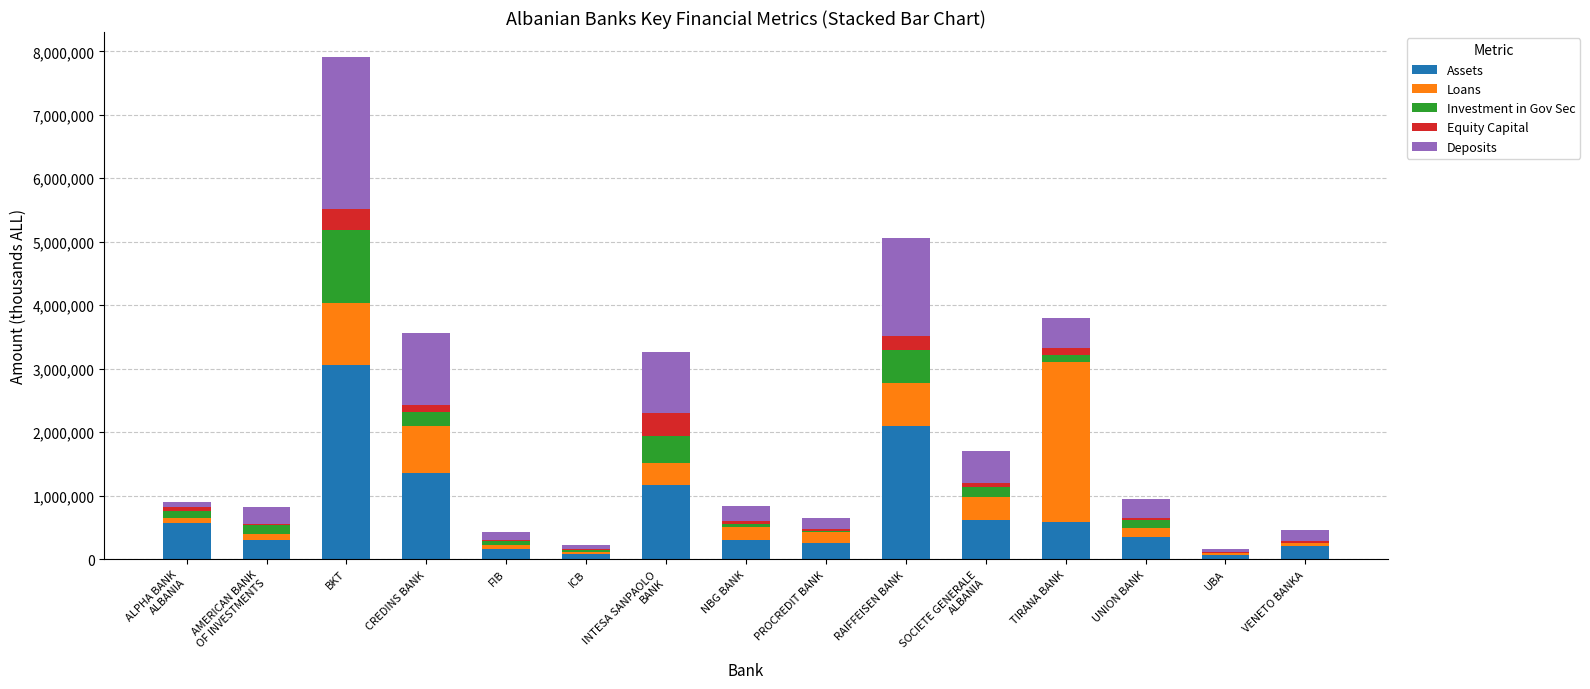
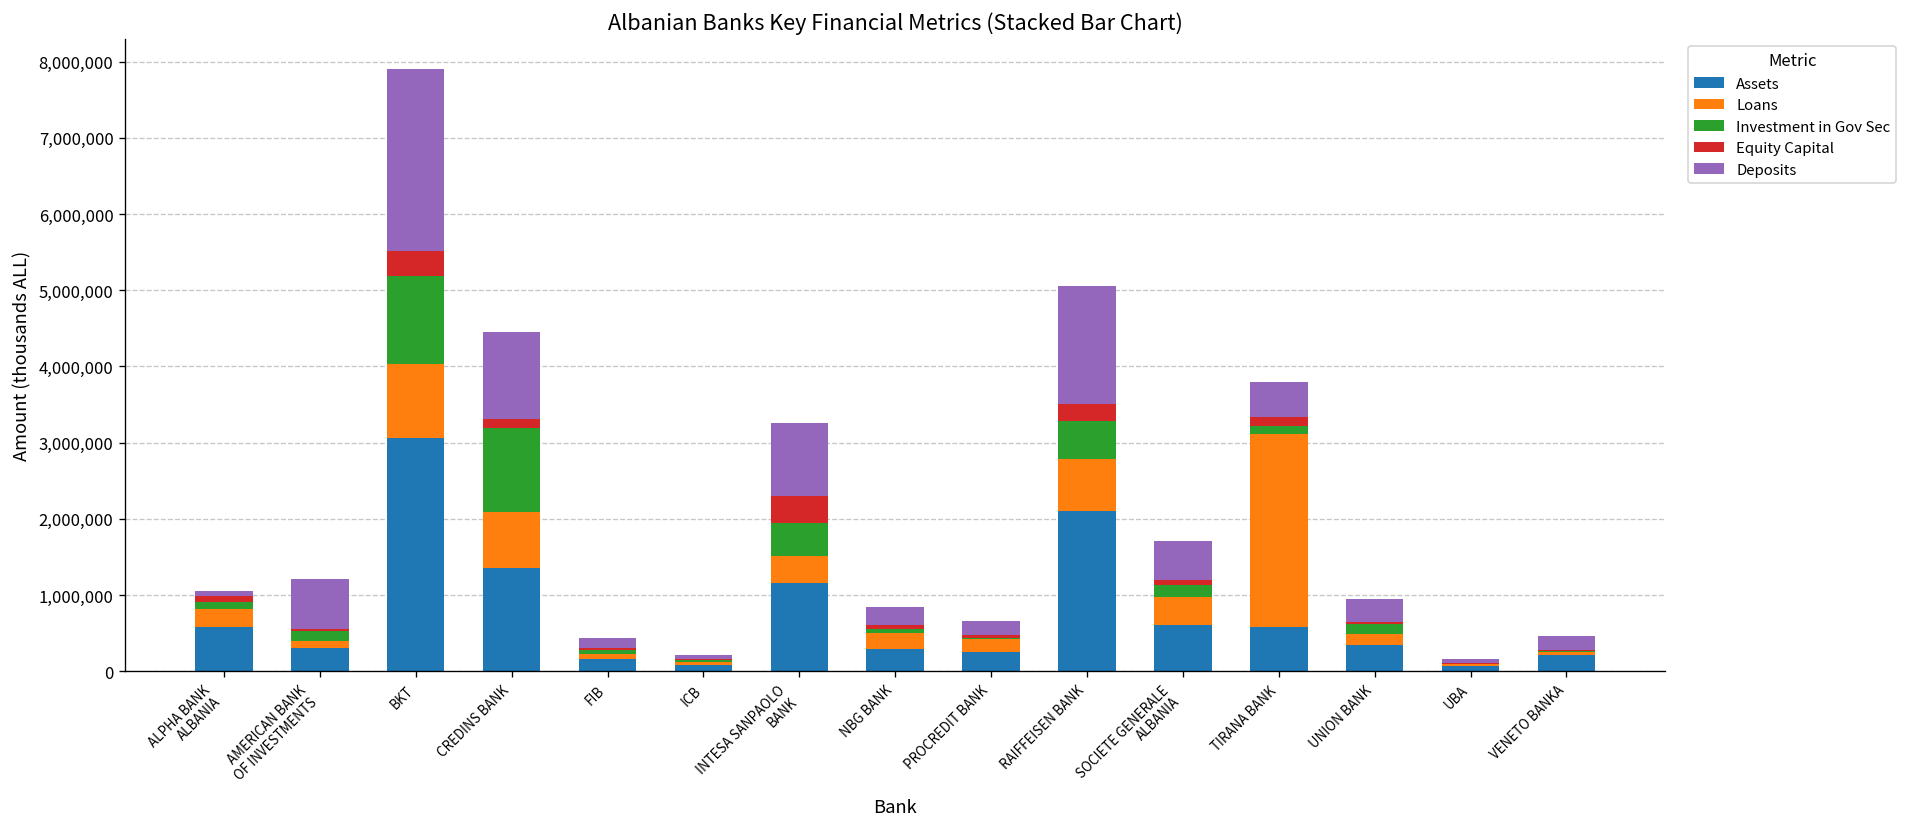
Loans, ALPHA BANK ALBANIA: 100,000 -> 200,000
Deposits, AMERICAN BANK OF INVESTMENTS: 300,000 -> 600,000
Investment in Gov Sec, CREDINS BANK: 200,000 -> 1,100,000
